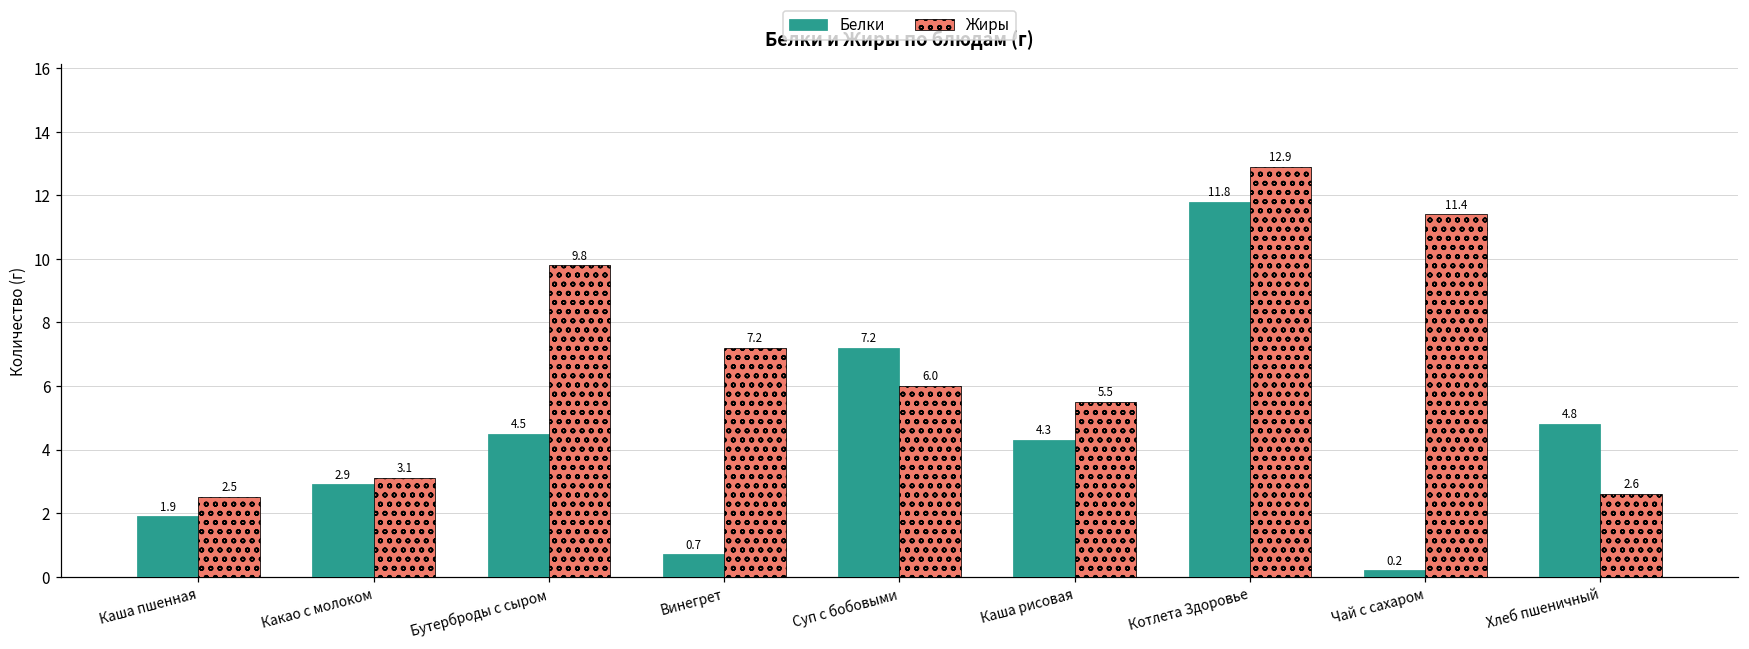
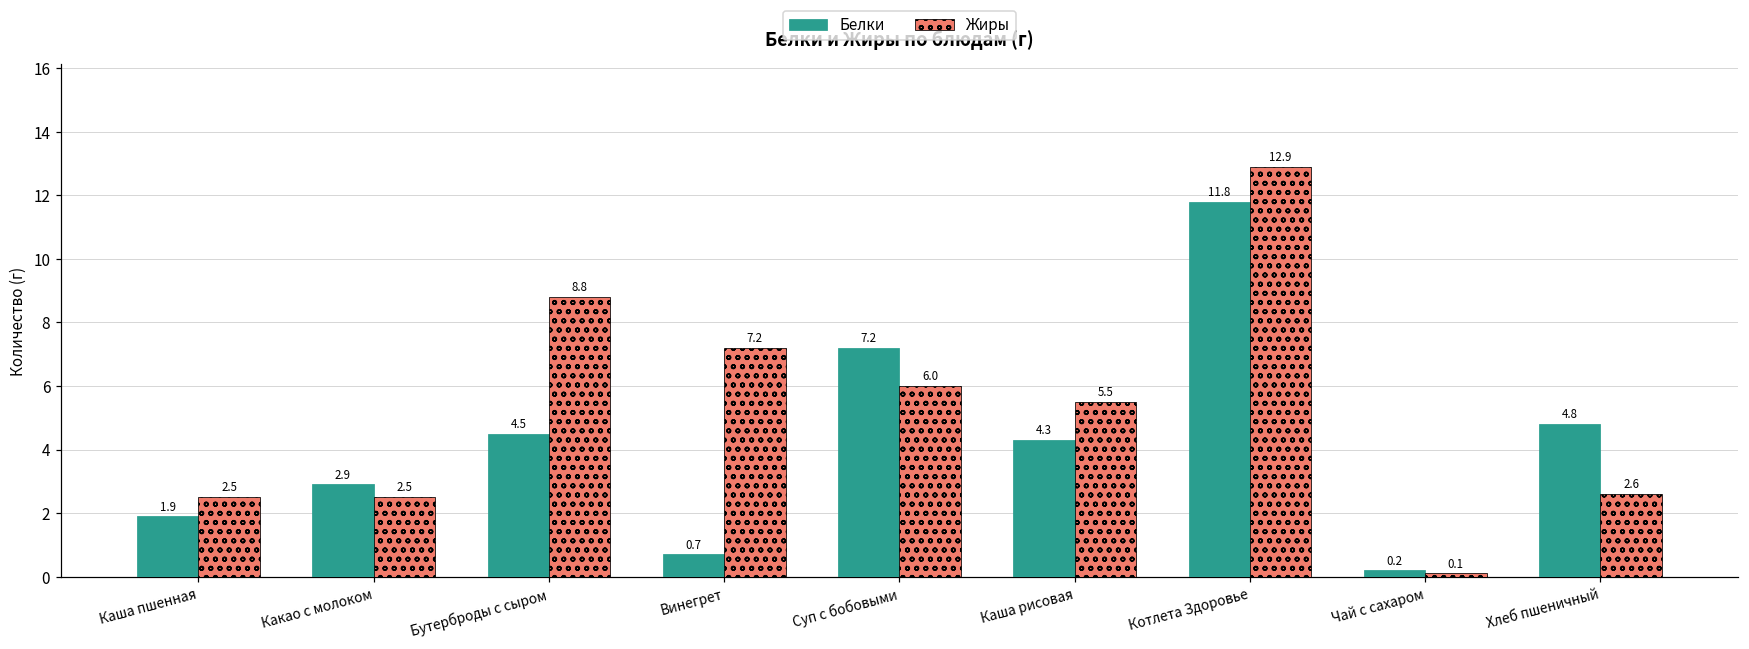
Жиры, Какао с молоком: 3.1 -> 2.5
Жиры, Бутерброды с сыром: 9.8 -> 8.8
Жиры, Чай с сахаром: 11.4 -> 0.1
